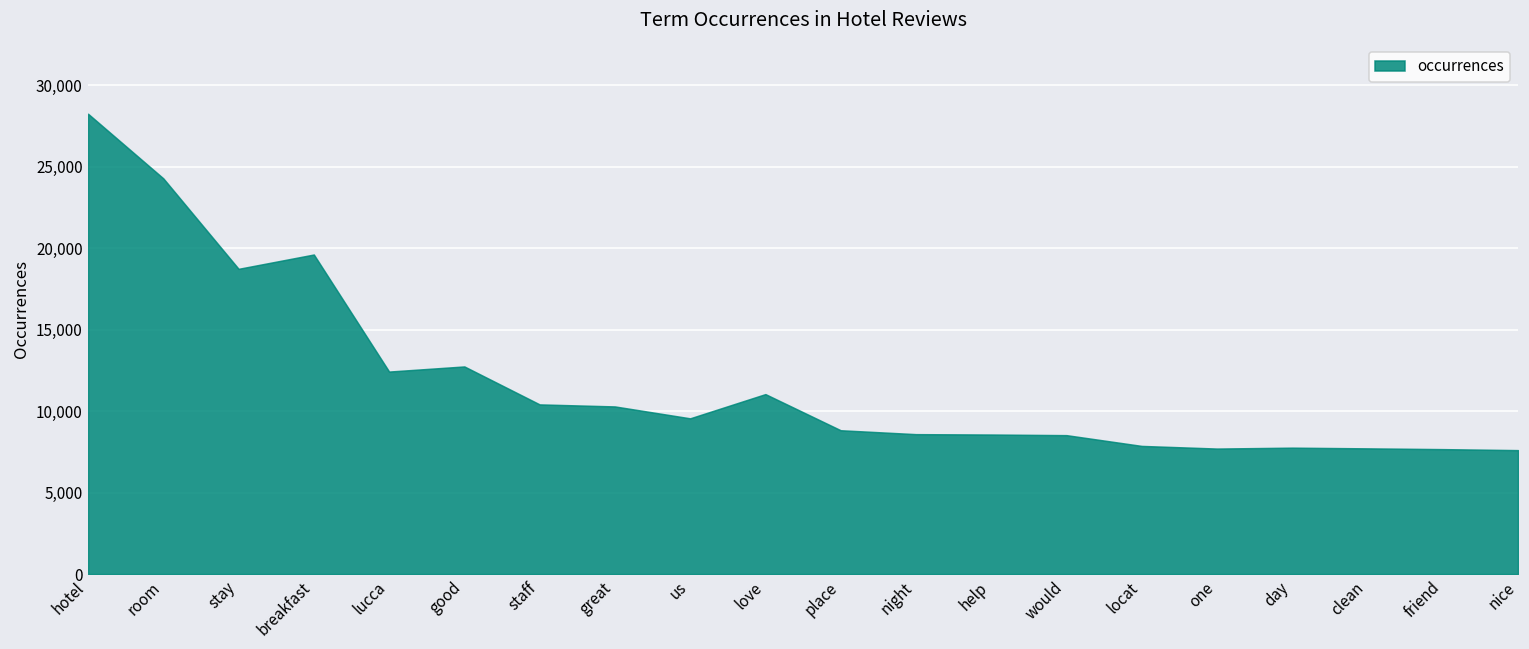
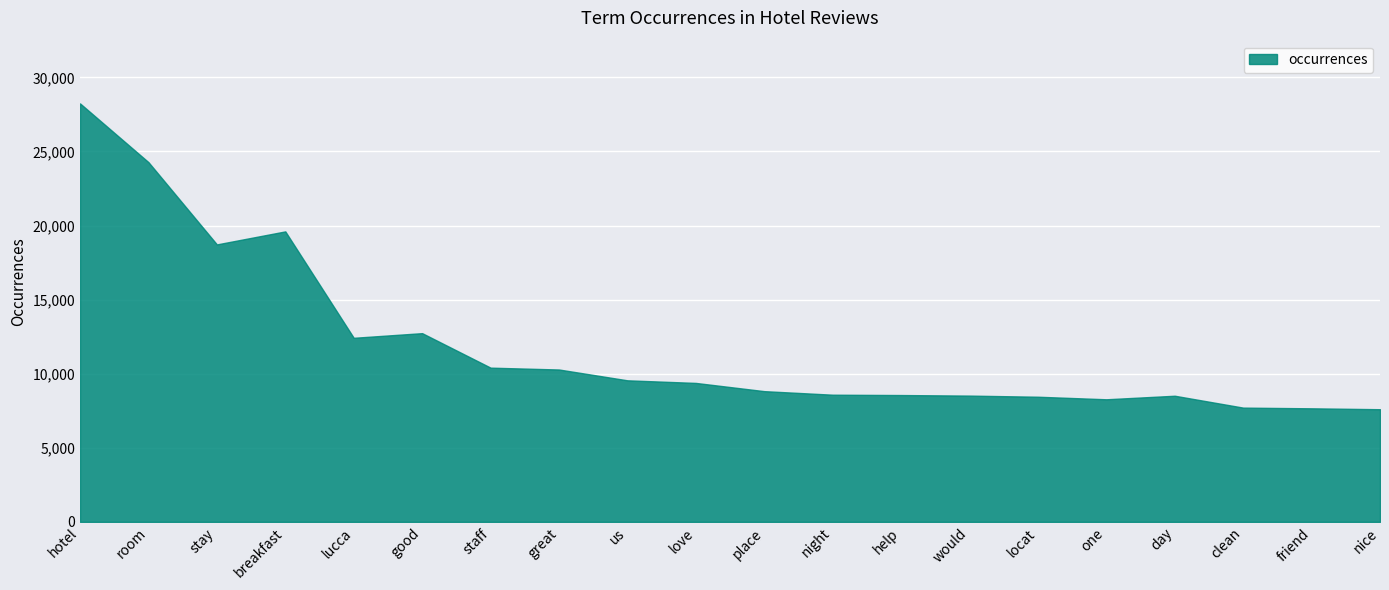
love: 11,000 -> 9,400
locat: 7,900 -> 8,400
one: 7,700 -> 8,300
day: 7,800 -> 8,500
